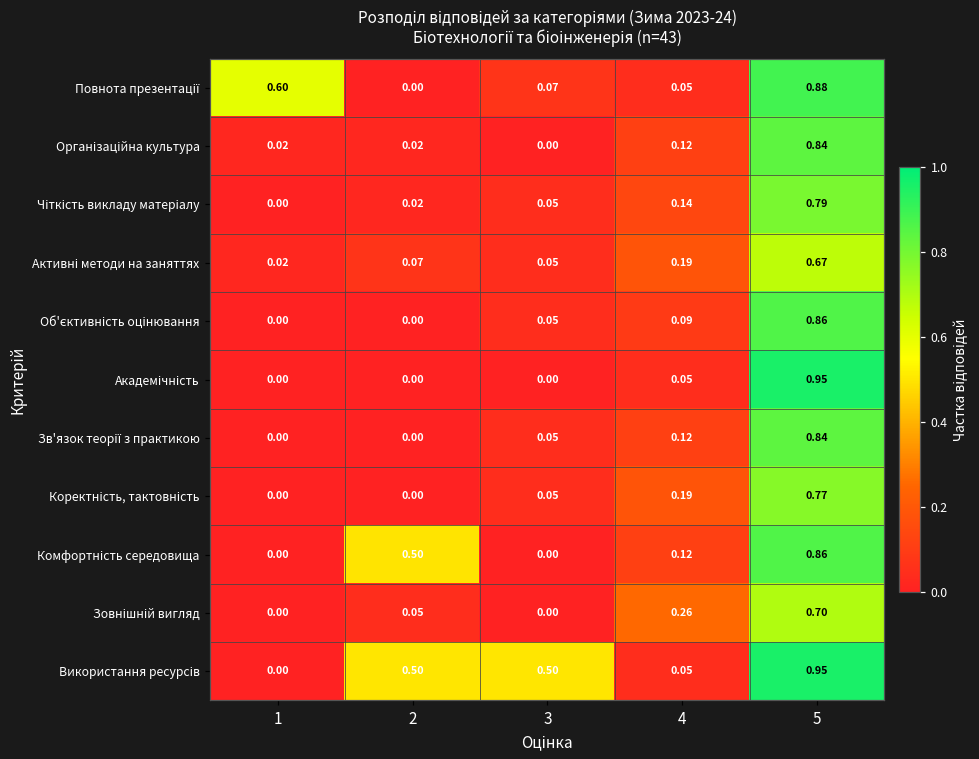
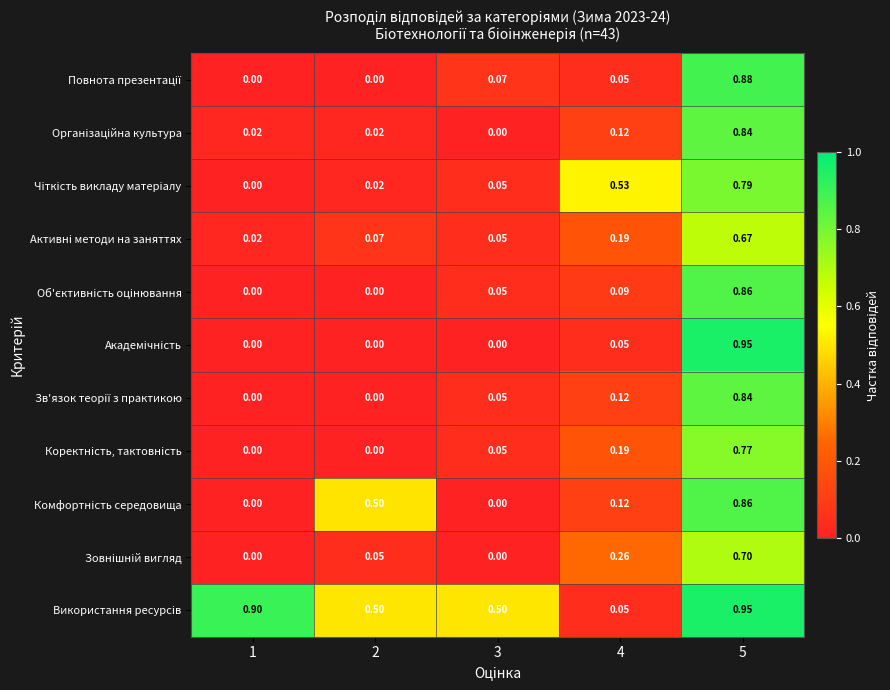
Повнота презентації, 1: 0.60 -> 0.00
Чіткість викладу матеріалу, 4: 0.14 -> 0.53
Використання ресурсів, 1: 0.00 -> 0.90
